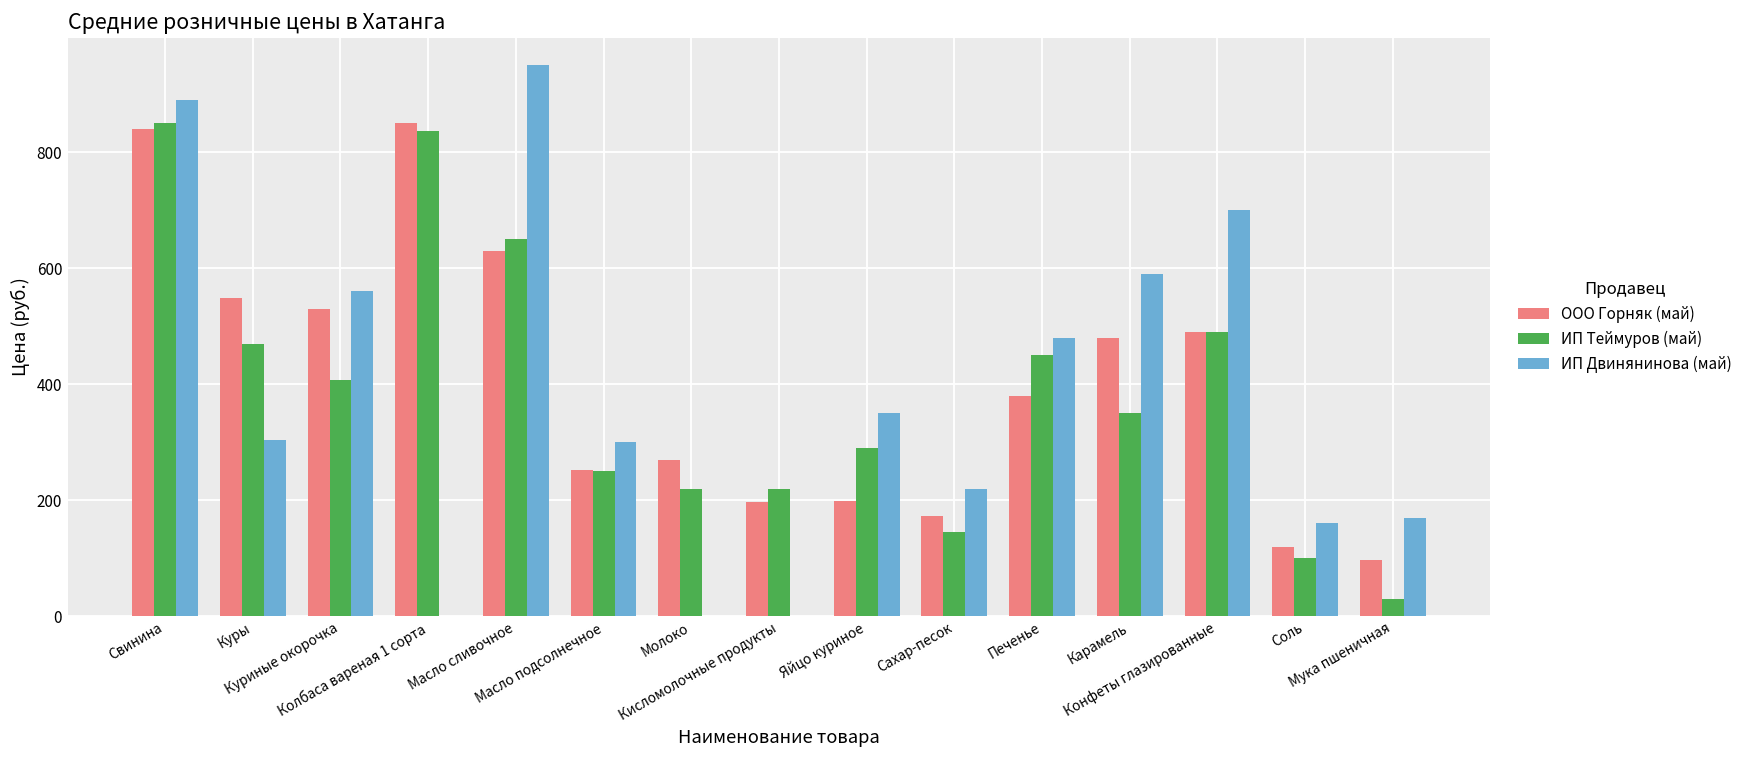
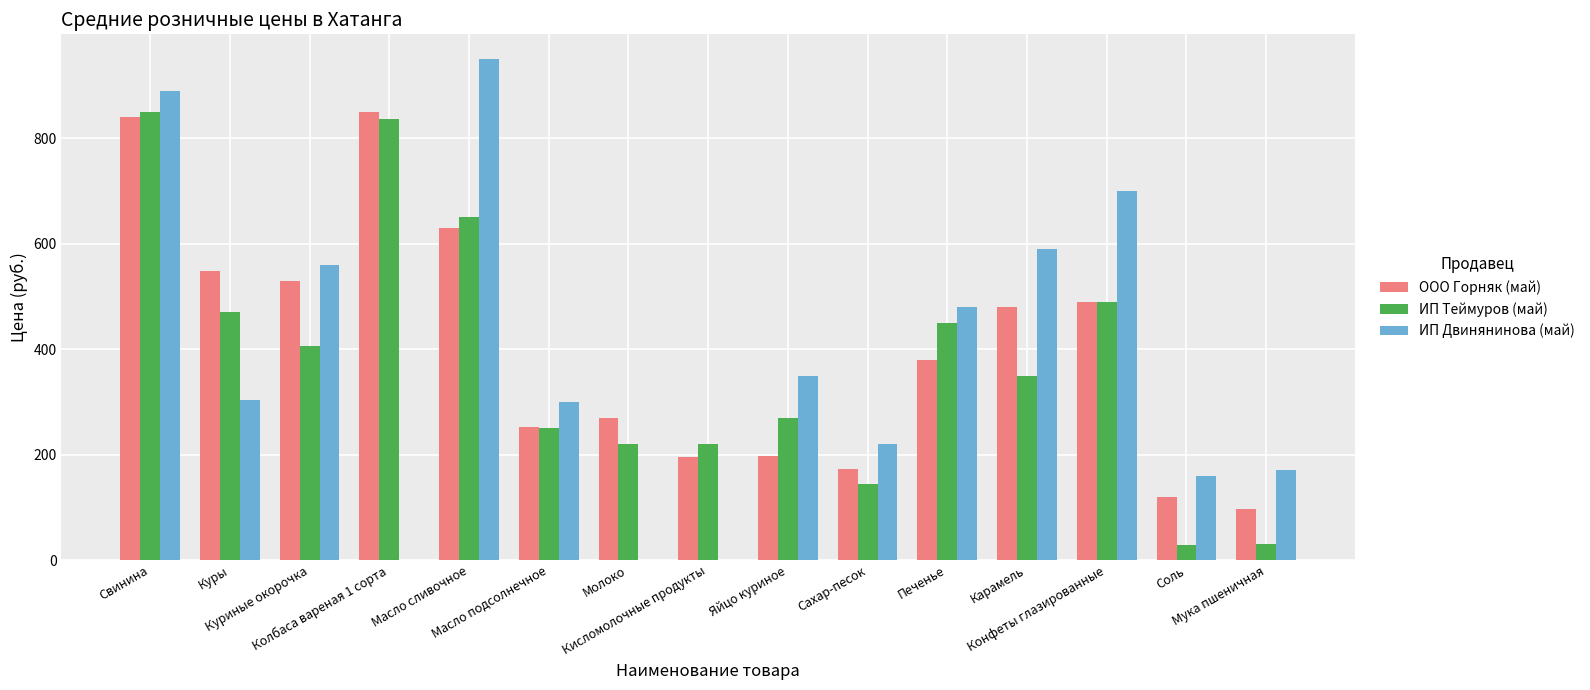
ИП Теймуров (май), Яйцо куриное: 290 -> 270
ИП Теймуров (май), Соль: 100 -> 30
